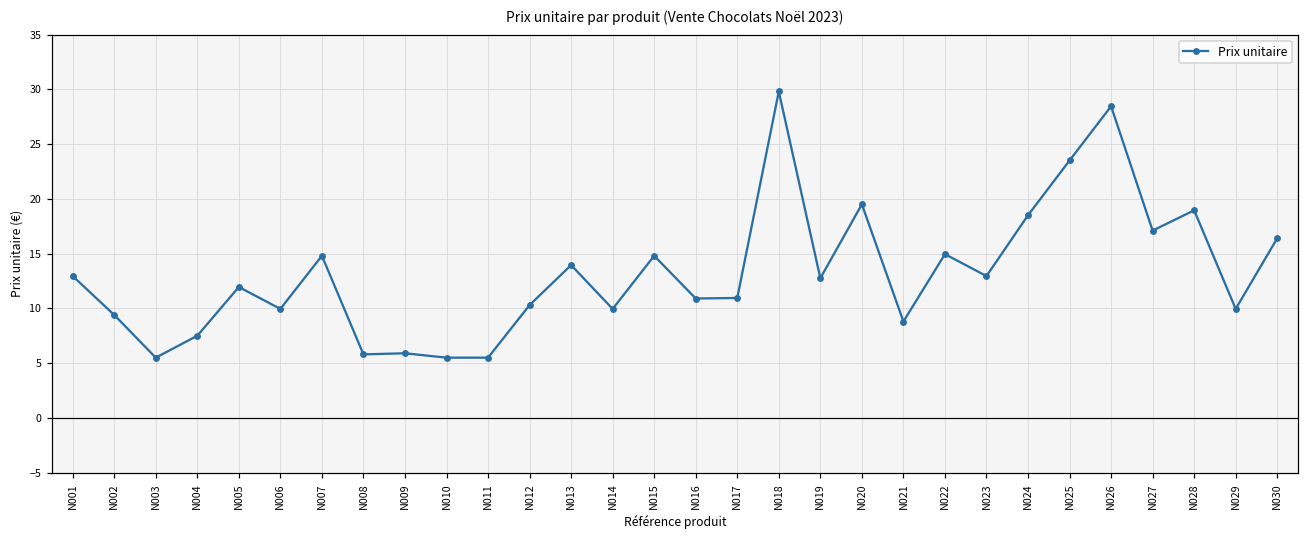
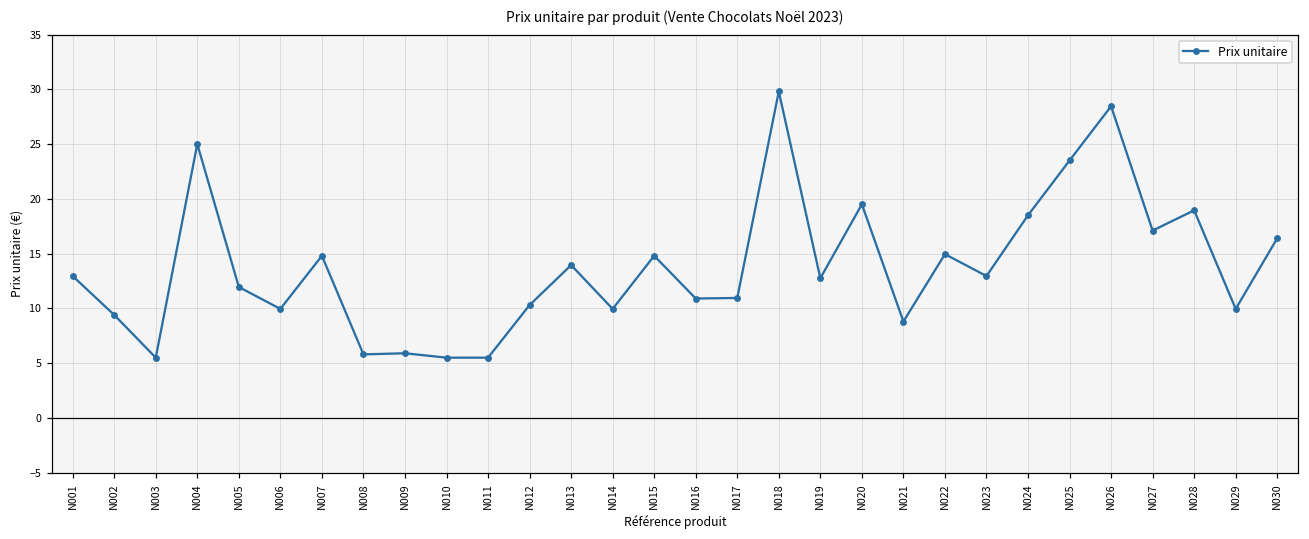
N004: 8 -> 25
